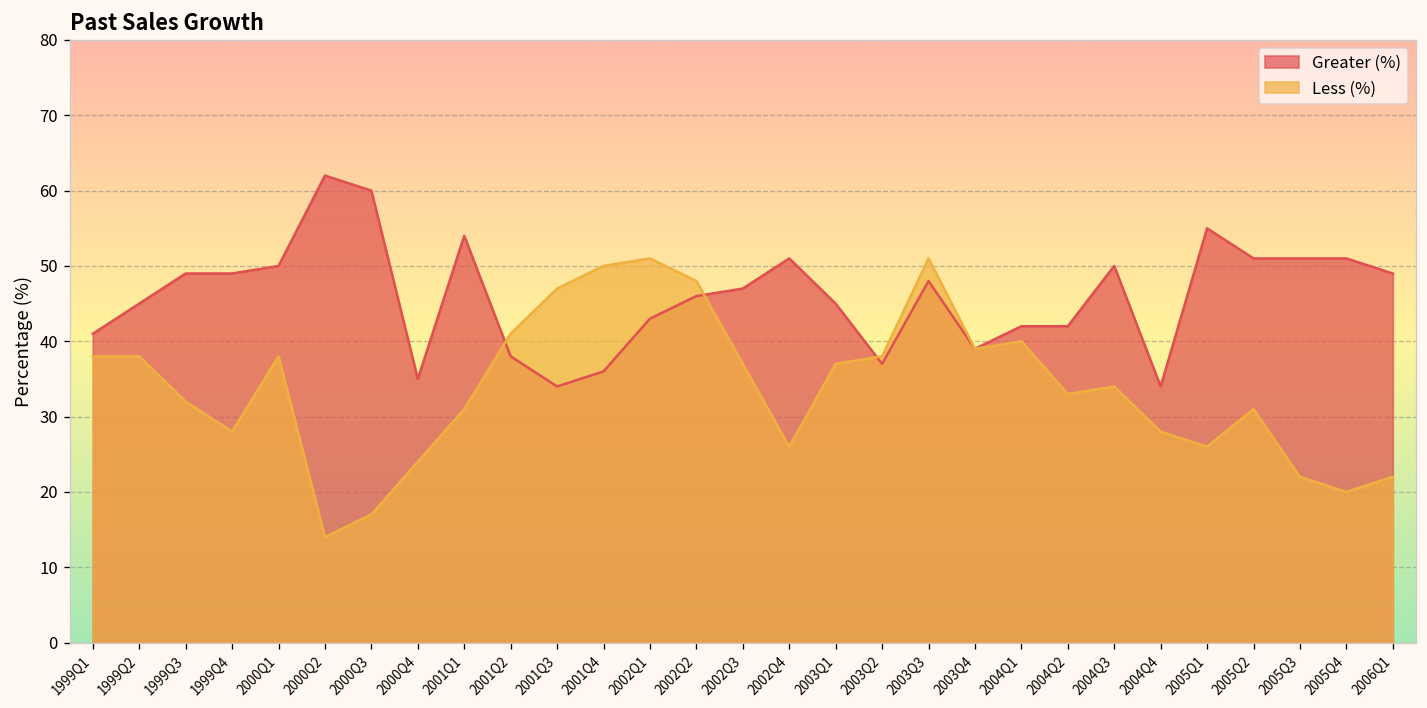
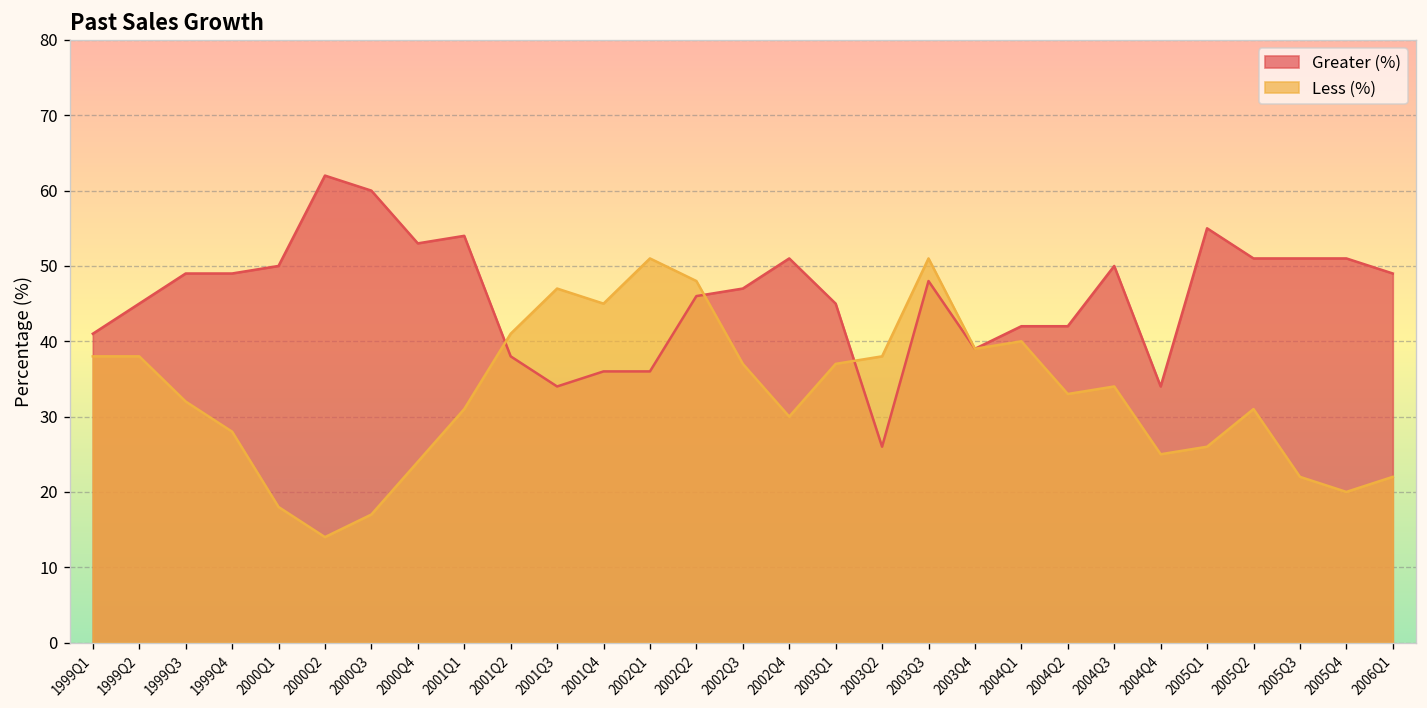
Less (%), 2000Q1: 38 -> 18
Greater (%), 2000Q4: 35 -> 53
Less (%), 2001Q4: 50 -> 45
Greater (%), 2002Q1: 43 -> 36
Less (%), 2002Q4: 26 -> 30
Greater (%), 2003Q2: 37 -> 26
Less (%), 2004Q4: 28 -> 25
